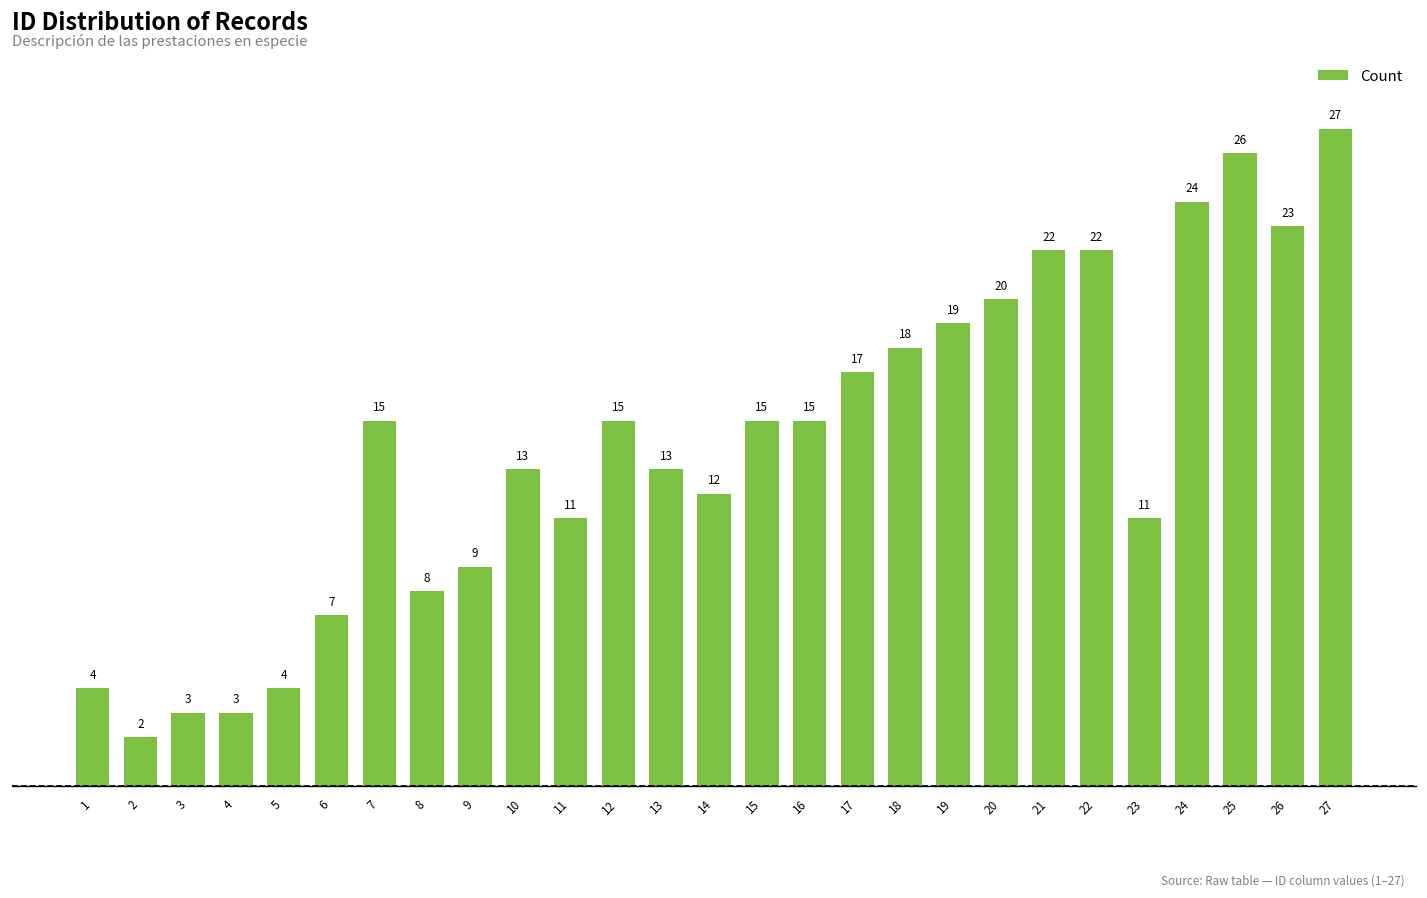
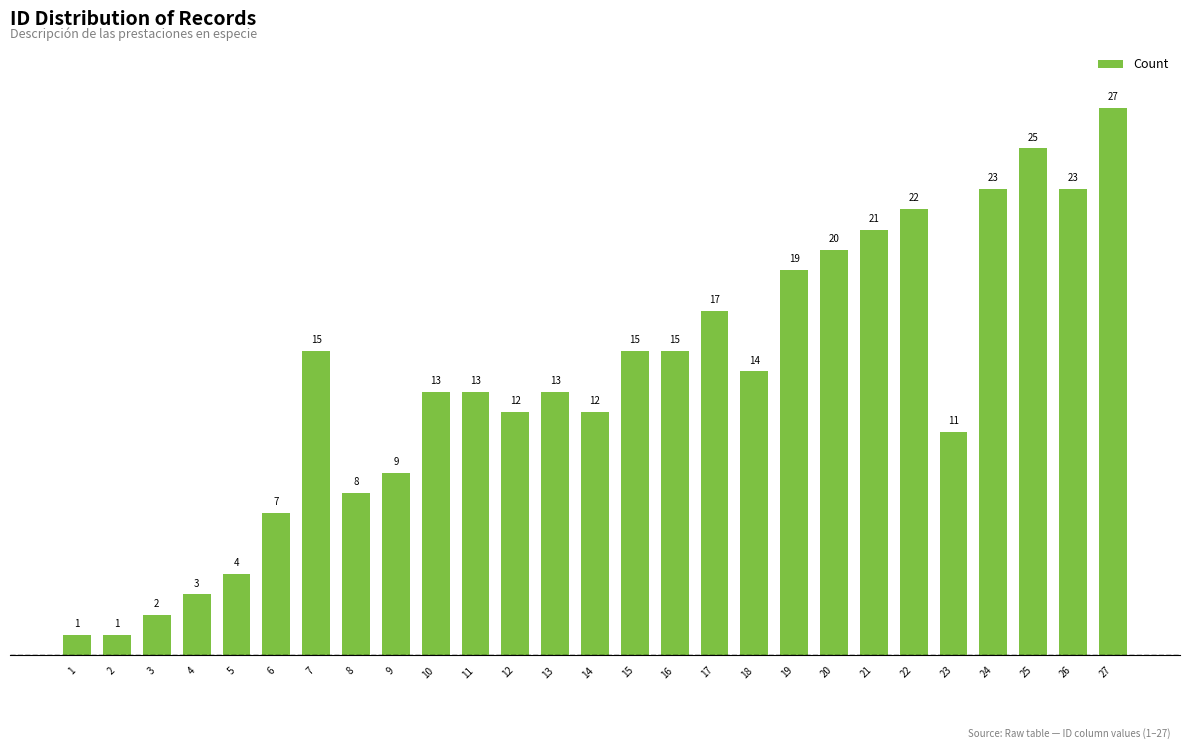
1: 4 -> 1
2: 2 -> 1
3: 3 -> 2
11: 11 -> 13
12: 15 -> 12
18: 18 -> 14
21: 22 -> 21
24: 24 -> 23
25: 26 -> 25
